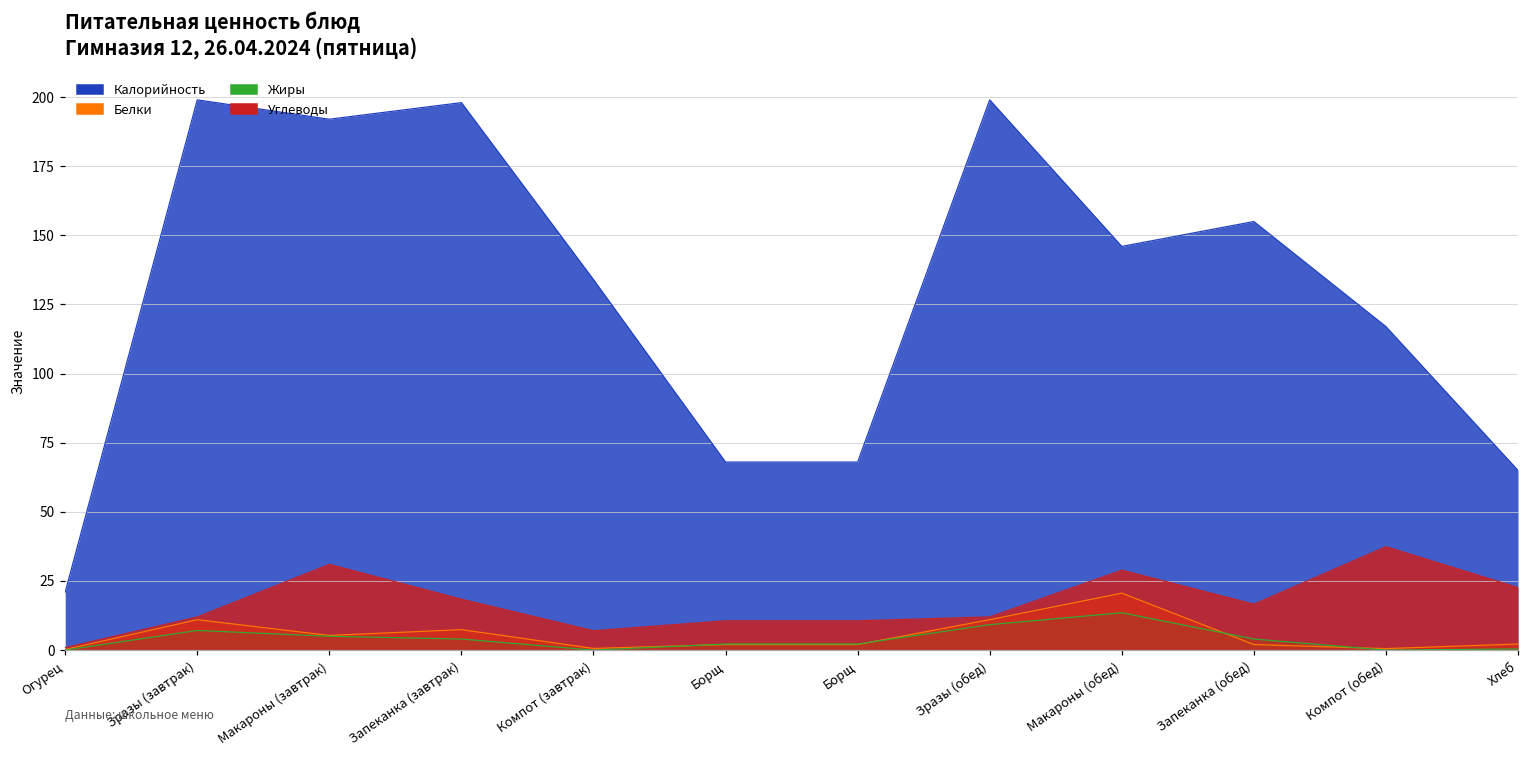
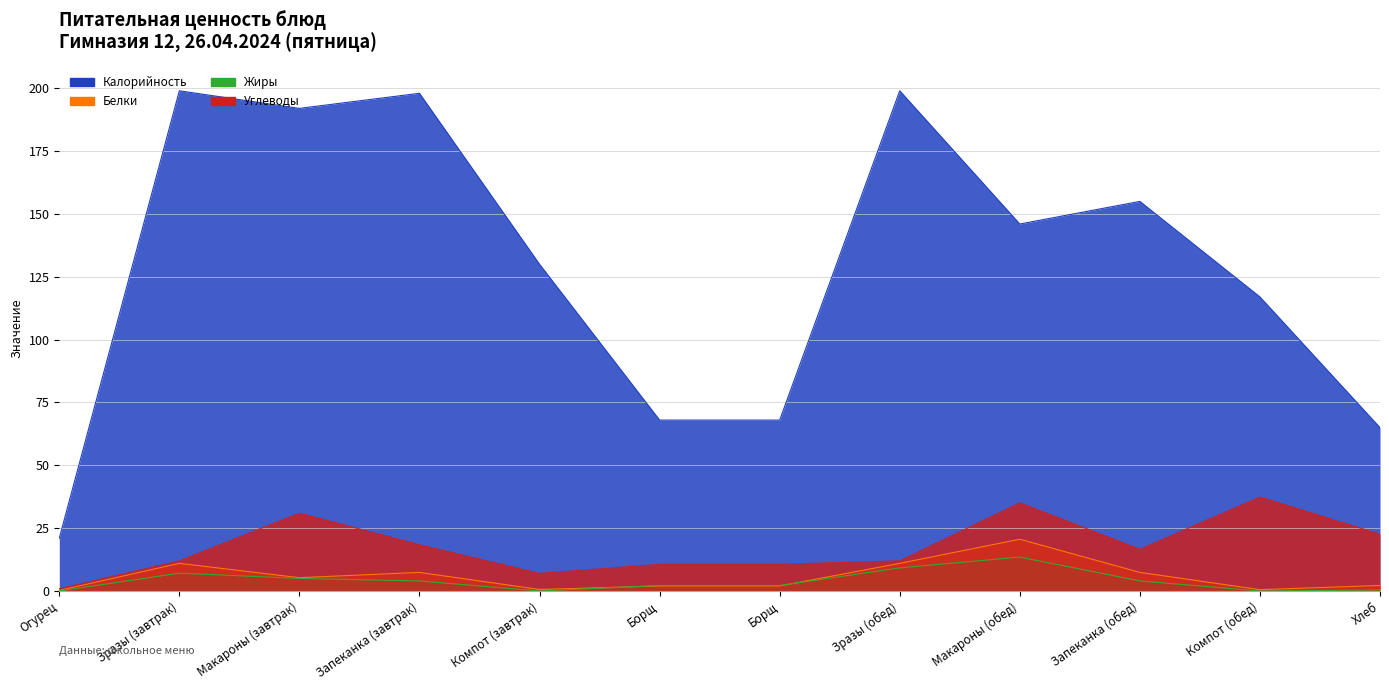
Калорийность, Компот (завтрак): 134 -> 130
Углеводы, Макароны (обед): 29 -> 35
Белки, Запеканка (обед): 2 -> 7
